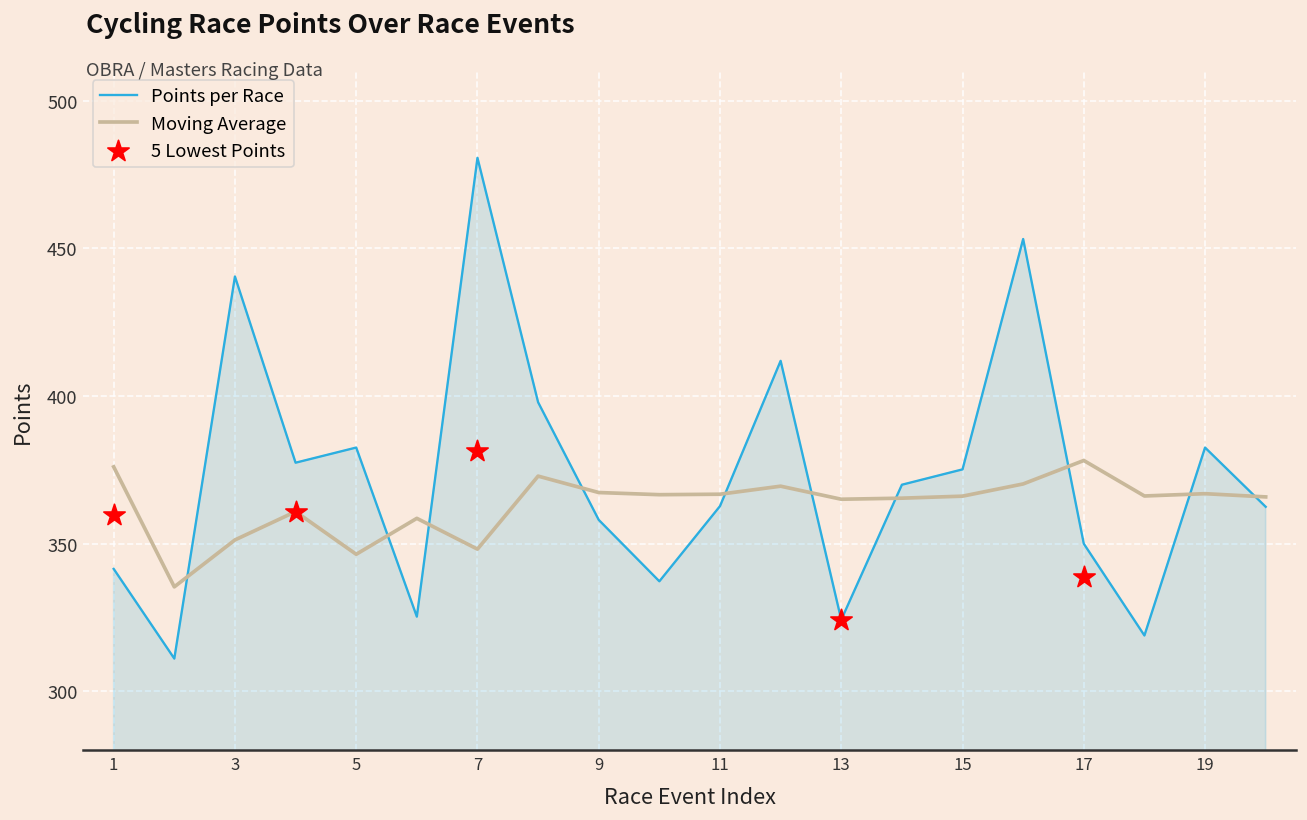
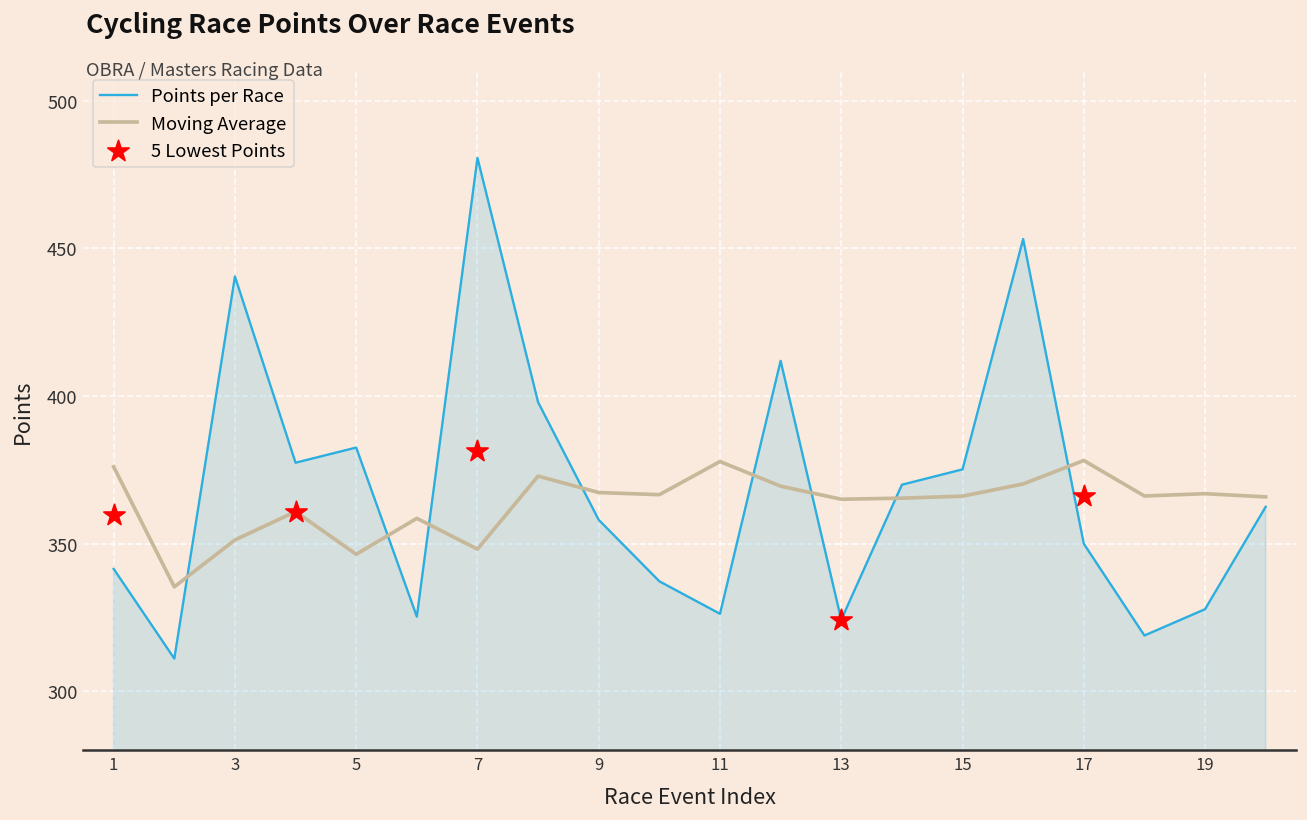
Points per Race, 11: 363 -> 326
Moving Average, 11: 367 -> 378
5 Lowest Points, 17: 339 -> 366
Points per Race, 19: 383 -> 328
